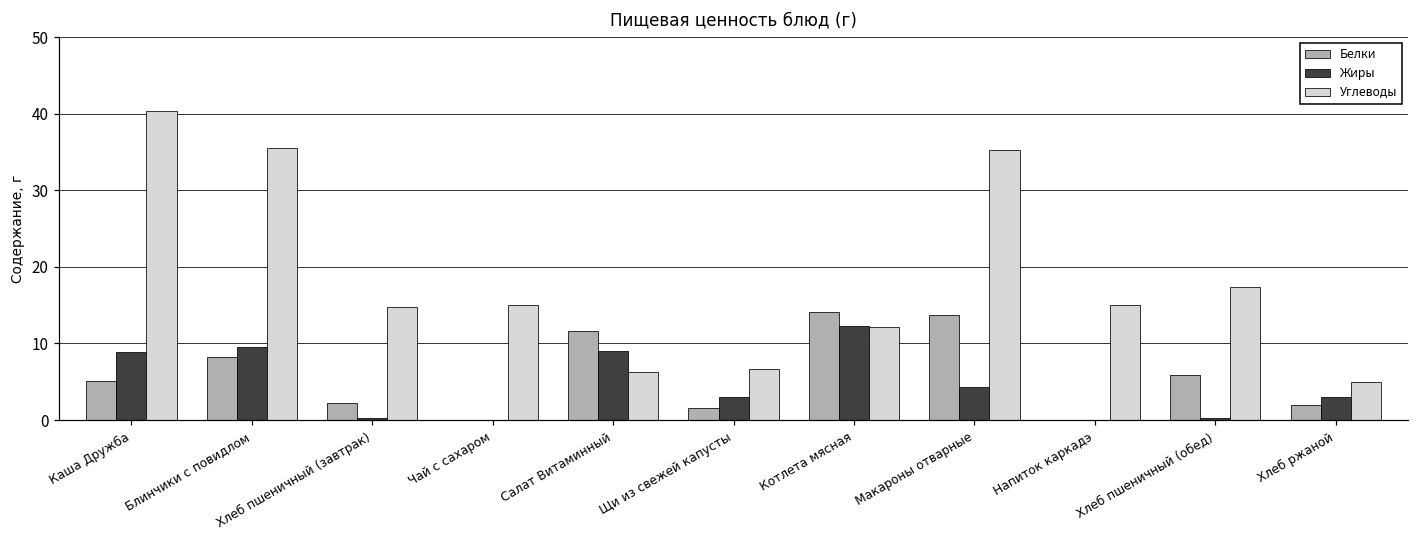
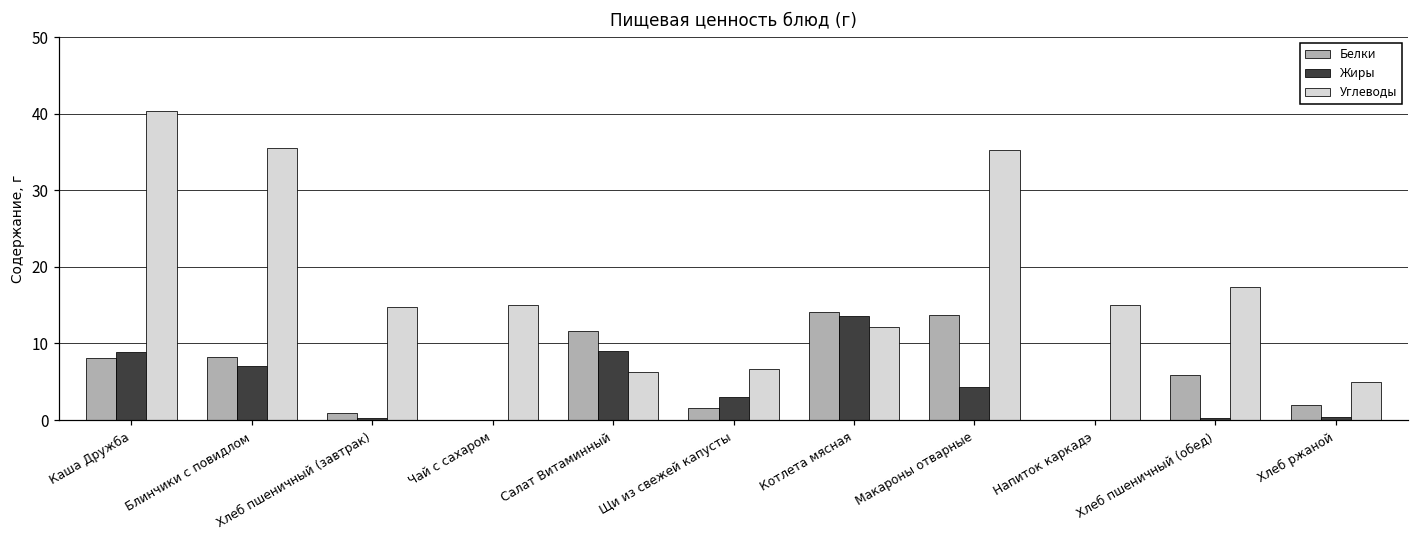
Белки, Каша Дружба: 5 -> 8
Жиры, Блинчики с повидлом: 10 -> 7
Белки, Хлеб пшеничный (завтрак): 2 -> 1
Жиры, Котлета мясная: 12 -> 14
Жиры, Хлеб ржаной: 3 -> 0
